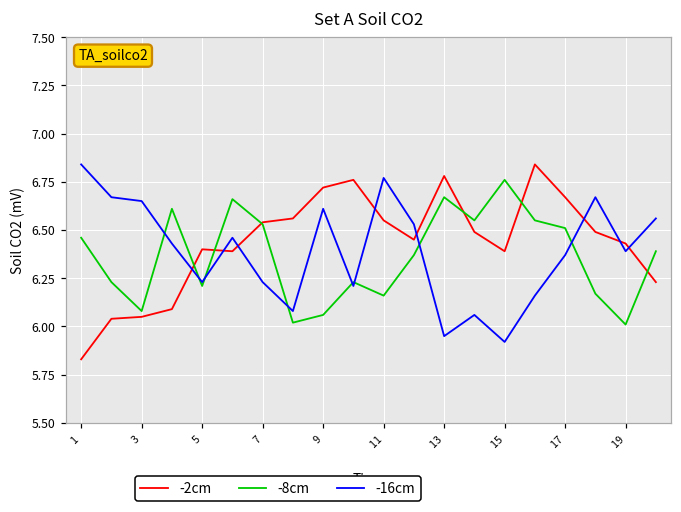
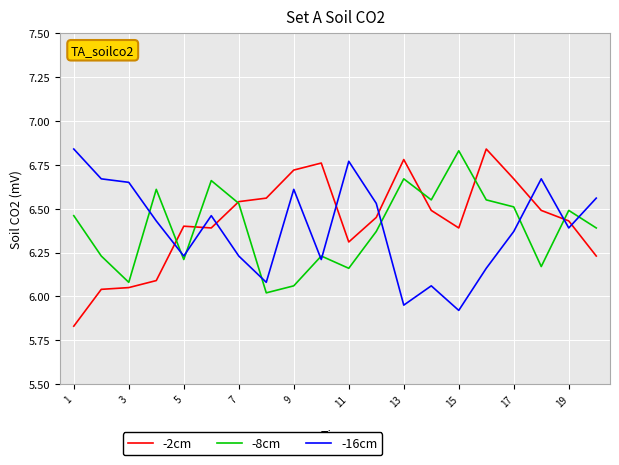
-2cm, 11: 6.55 -> 6.31
-8cm, 15: 6.76 -> 6.83
-8cm, 19: 6.01 -> 6.49
